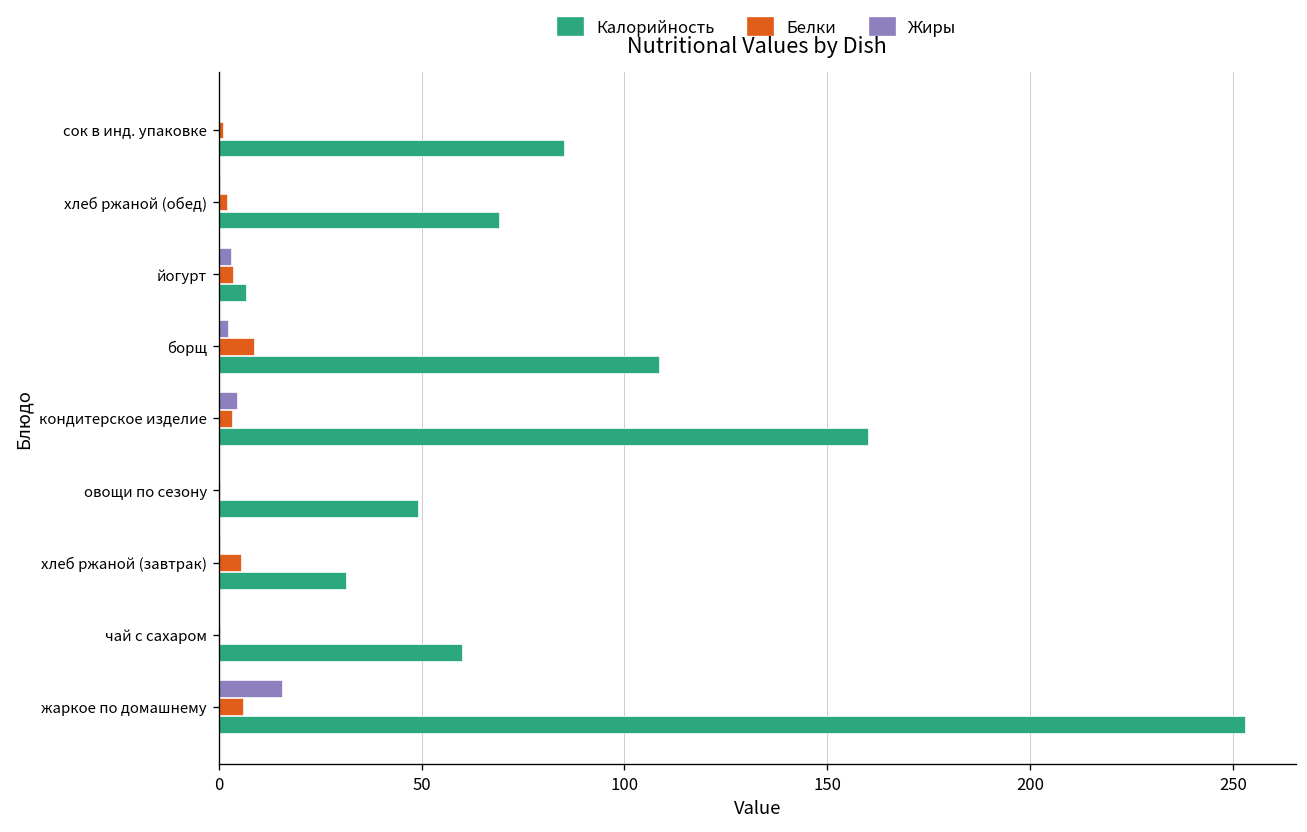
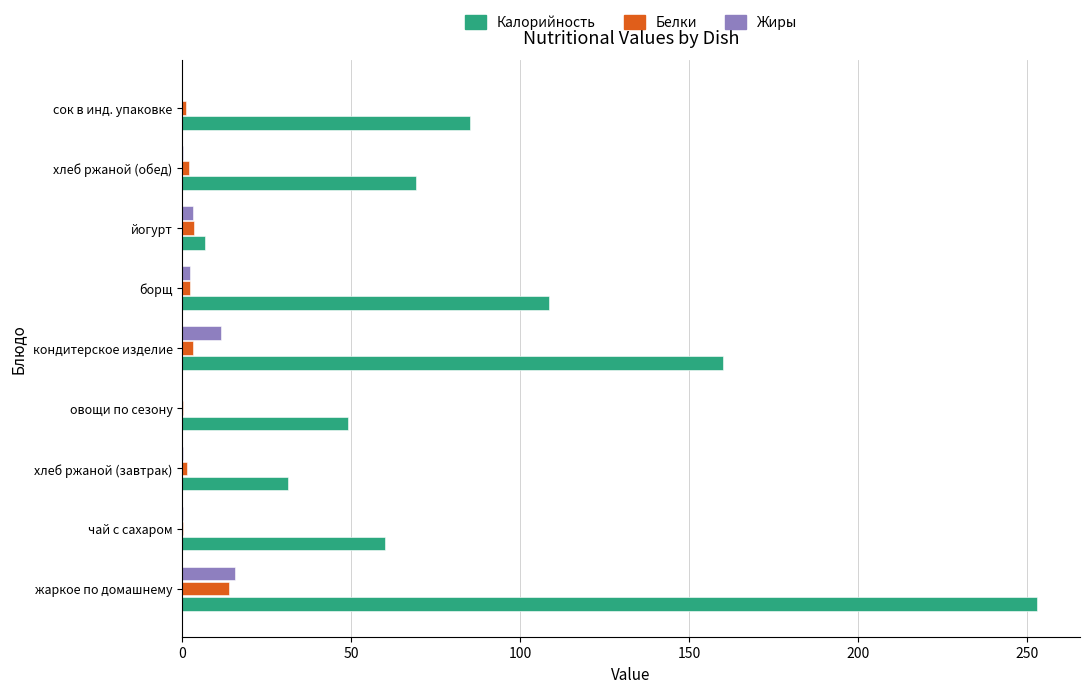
Белки, борщ: 9 -> 2
Жиры, кондитерское изделие: 4 -> 12
Белки, хлеб ржаной (завтрак): 6 -> 1
Белки, жаркое по домашнему: 6 -> 14
